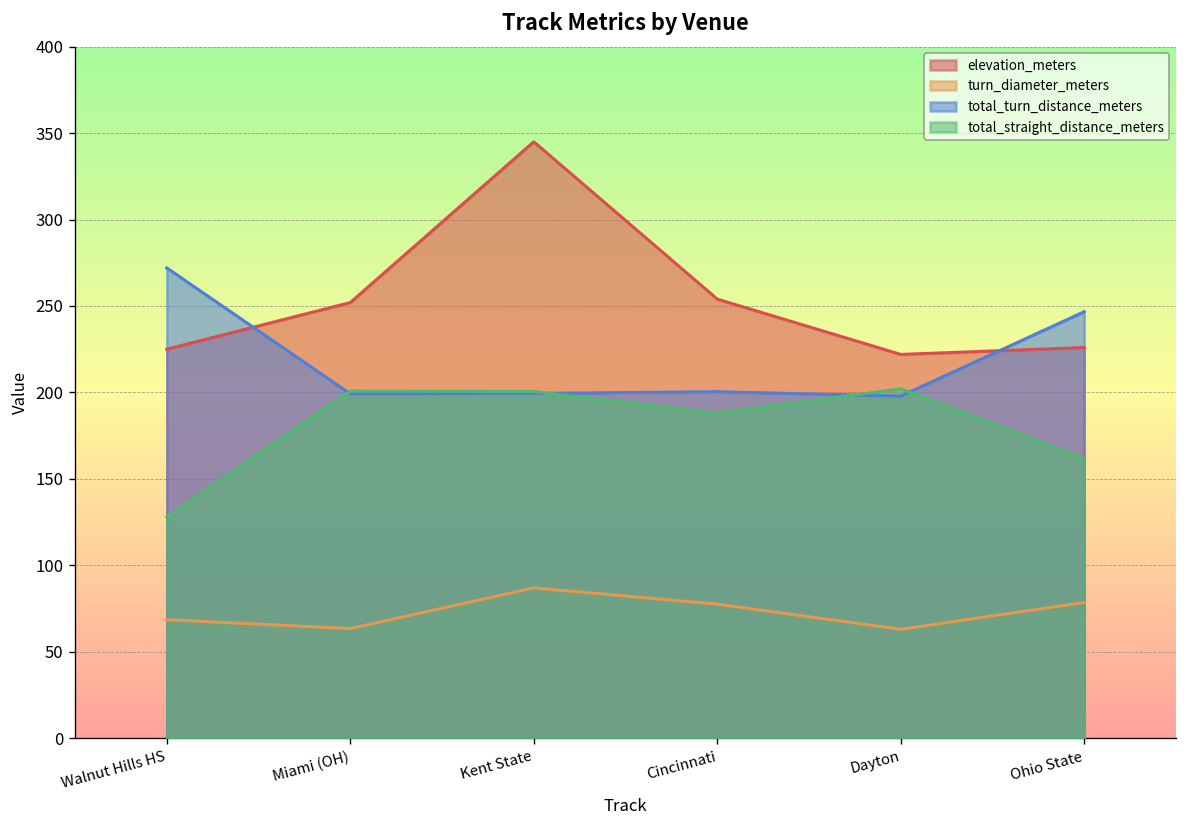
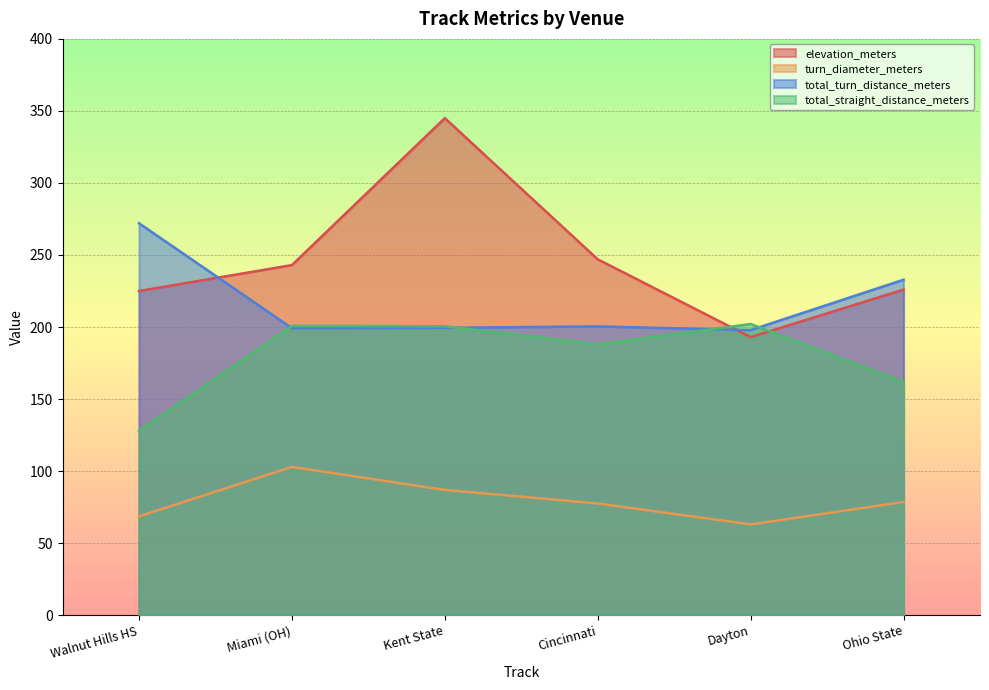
elevation_meters, Miami (OH): 252 -> 243
turn_diameter_meters, Miami (OH): 63 -> 103
elevation_meters, Cincinnati: 254 -> 247
elevation_meters, Dayton: 222 -> 193
total_turn_distance_meters, Ohio State: 247 -> 233
